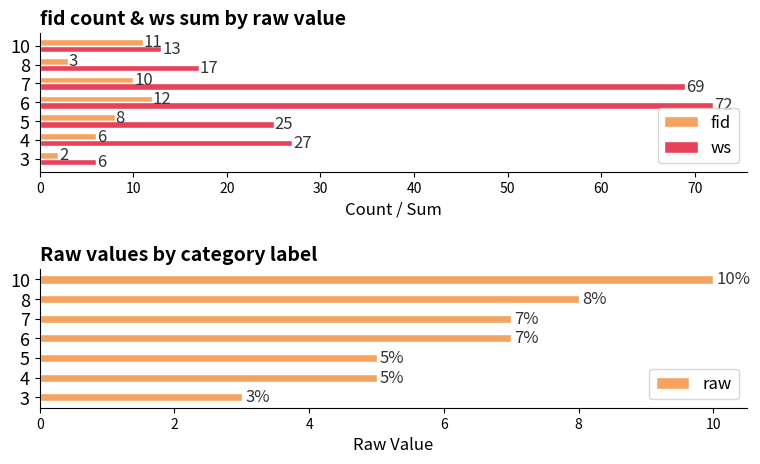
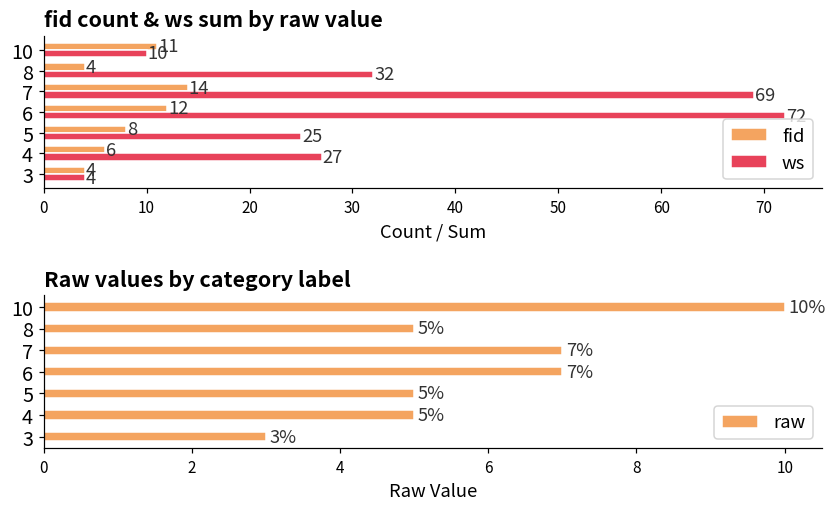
fid count & ws sum by raw value, ws, 10: 13 -> 10
fid count & ws sum by raw value, fid, 8: 3 -> 4
fid count & ws sum by raw value, ws, 8: 17 -> 32
fid count & ws sum by raw value, fid, 7: 10 -> 14
fid count & ws sum by raw value, fid, 3: 2 -> 4
fid count & ws sum by raw value, ws, 3: 6 -> 4
Raw values by category label, 8: 8% -> 5%
